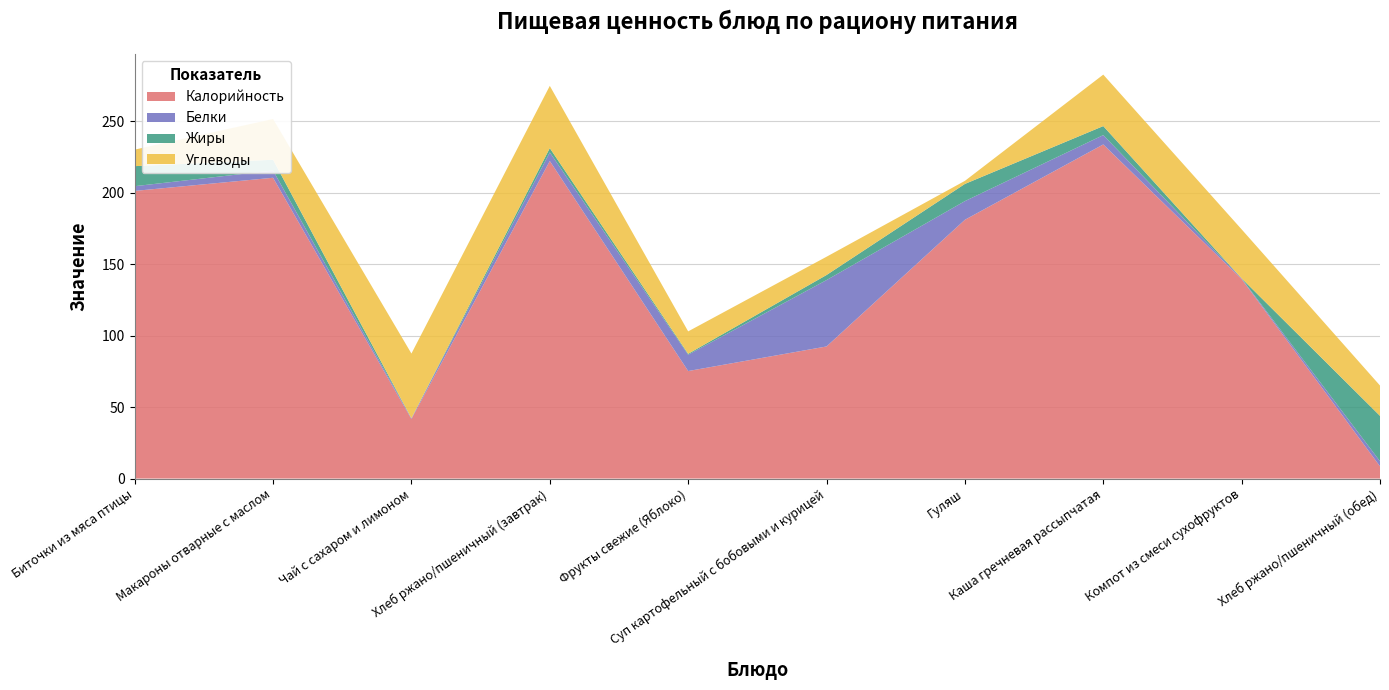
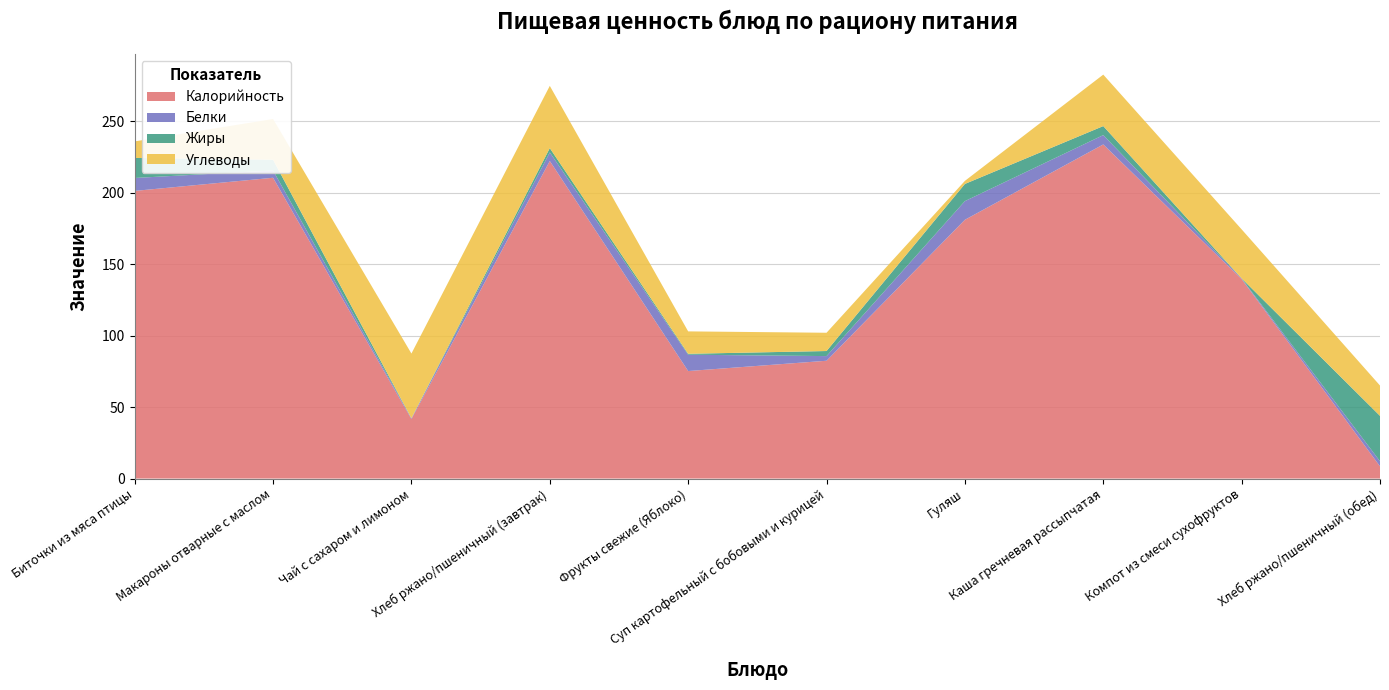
Белки, Биточки из мяса птицы: 3 -> 9
Калорийность, Суп картофельный с бобовыми и курицей: 92 -> 82
Белки, Суп картофельный с бобовыми и курицей: 46 -> 3
